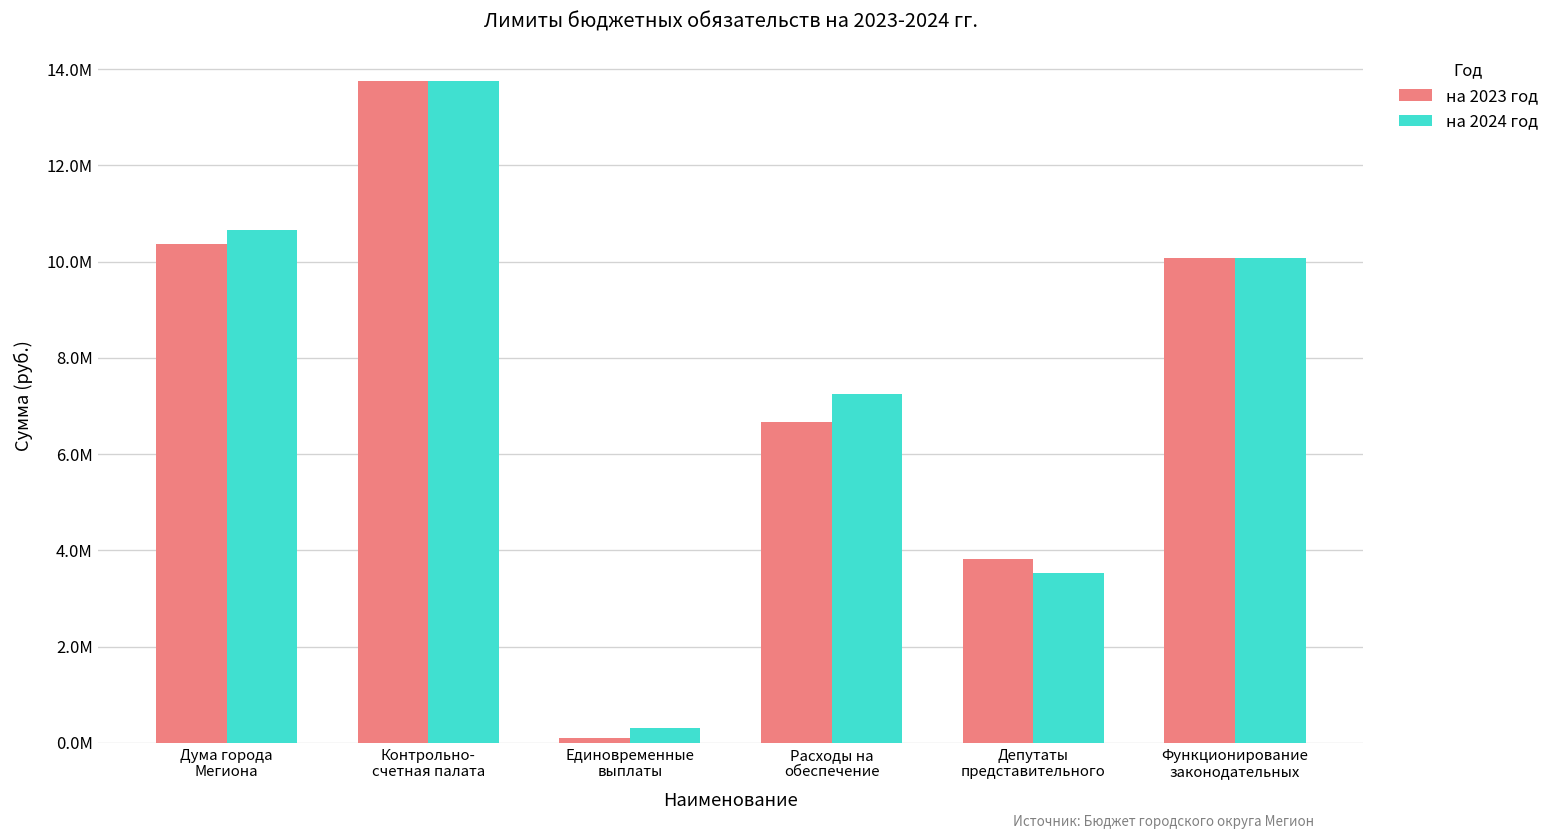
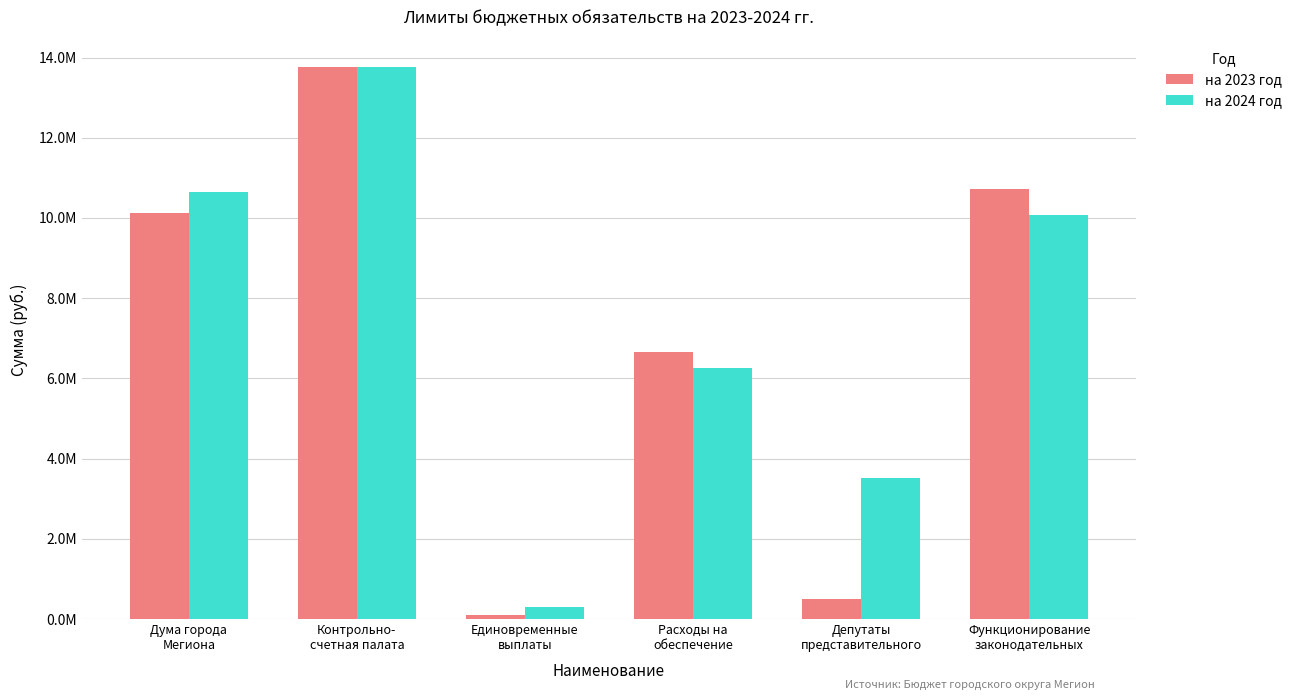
на 2023 год, Дума города Мегиона: 10400000 -> 10100000
на 2024 год, Расходы на обеспечение: 7200000 -> 6300000
на 2023 год, Депутаты представительного: 3800000 -> 500000
на 2023 год, Функционирование законодательных: 10100000 -> 10700000
